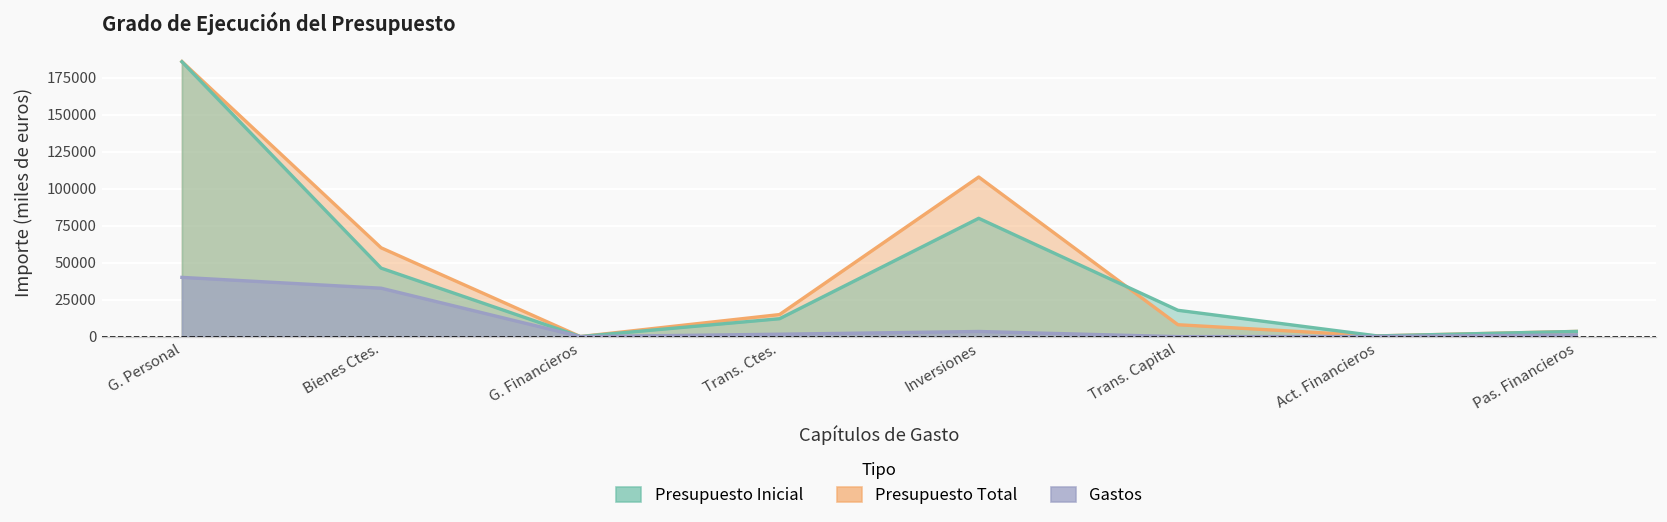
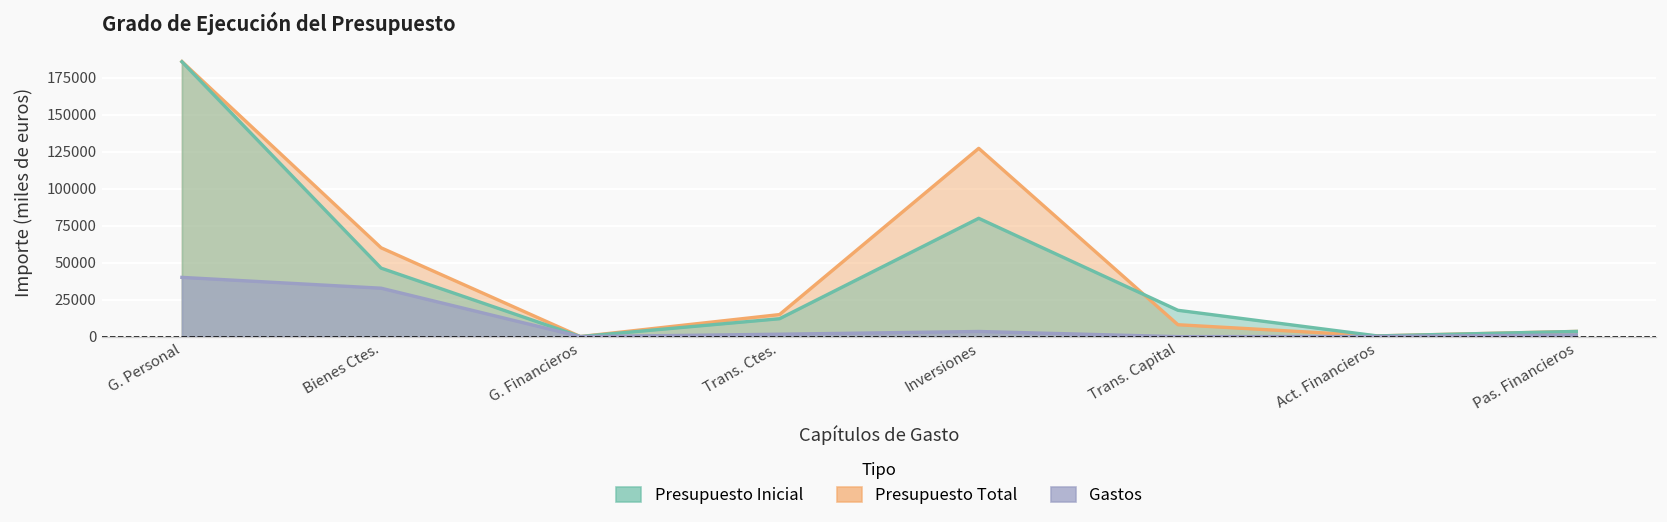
Presupuesto Total, Inversiones: 108000 -> 127000
